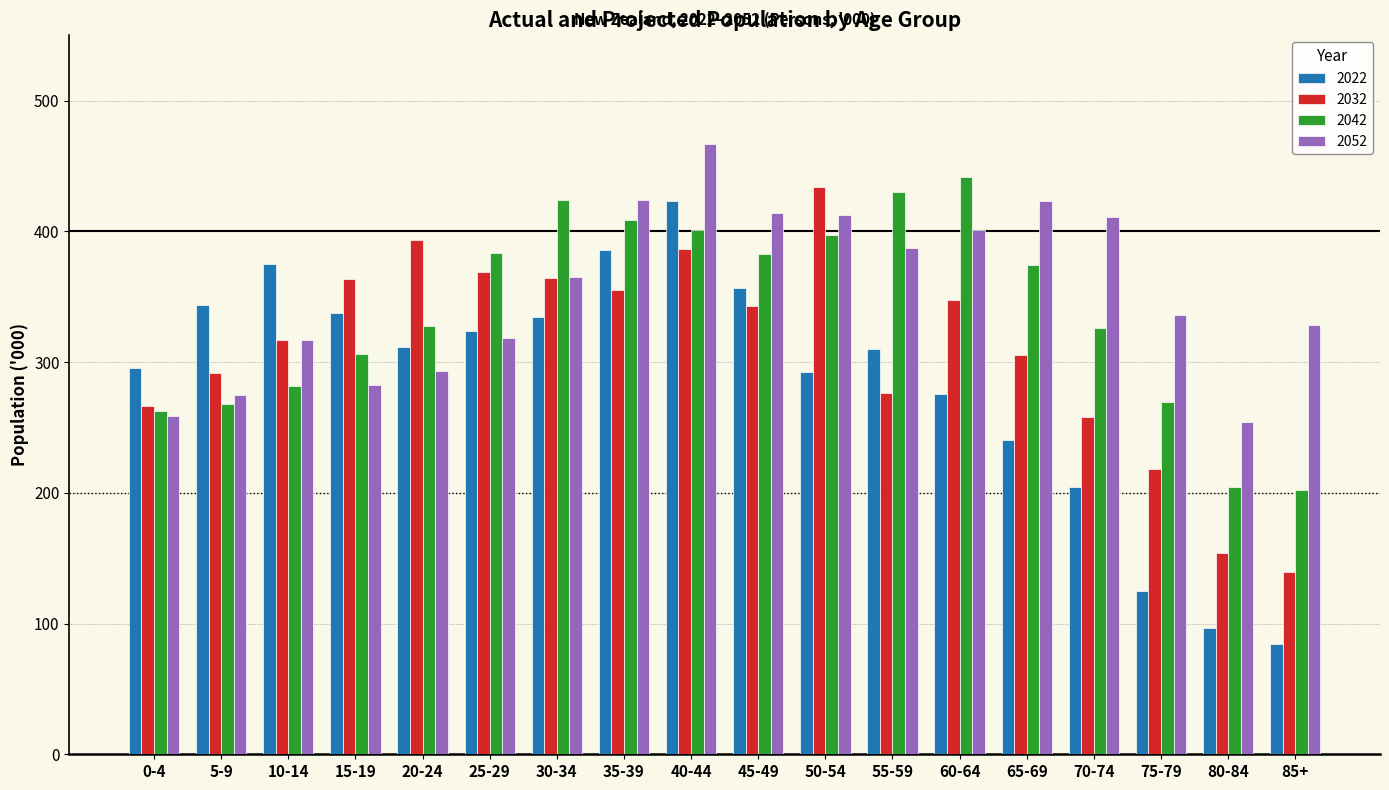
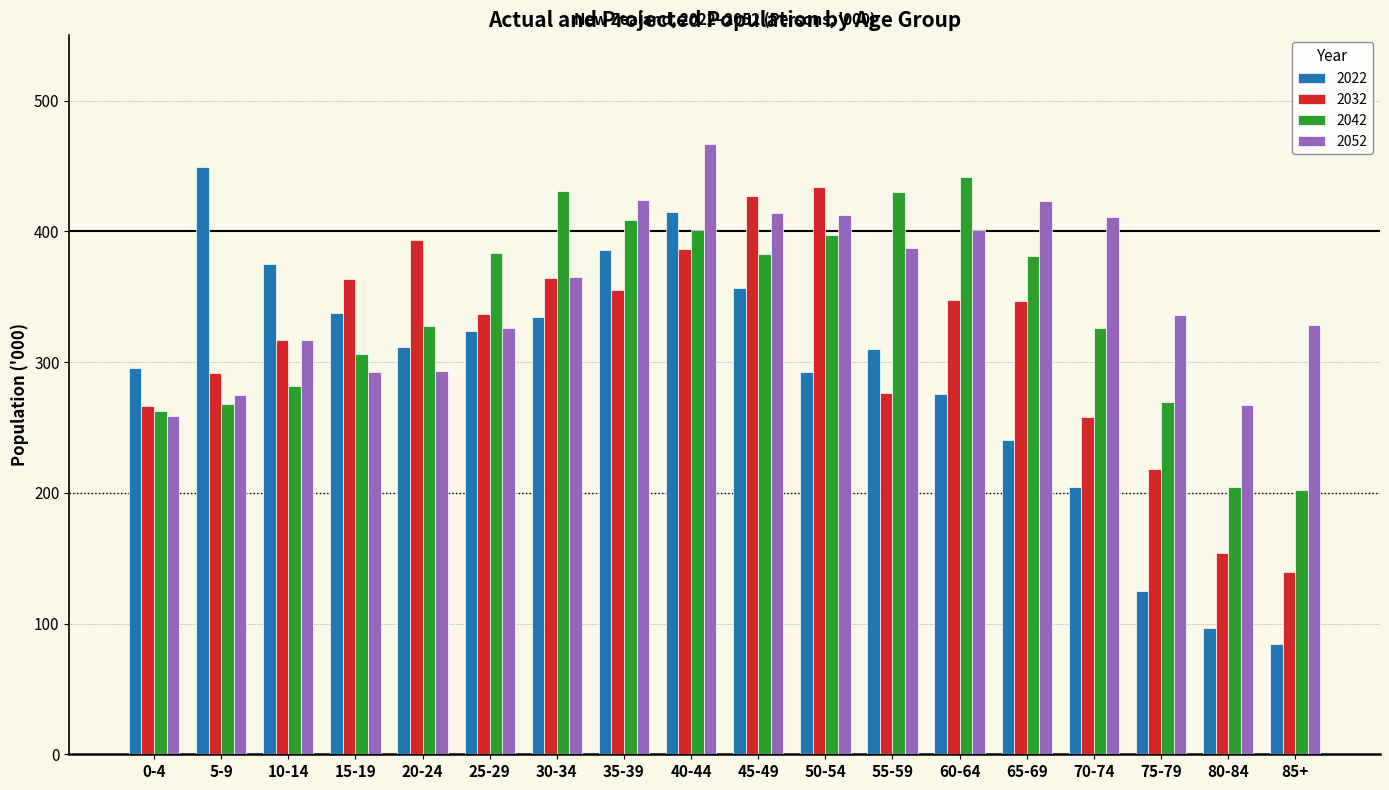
2022, 5-9: 344 -> 449
2052, 15-19: 283 -> 293
2032, 25-29: 369 -> 337
2052, 25-29: 319 -> 326
2042, 30-34: 424 -> 431
2022, 40-44: 423 -> 415
2032, 45-49: 343 -> 427
2032, 65-69: 306 -> 347
2042, 65-69: 374 -> 381
2052, 80-84: 254 -> 267
